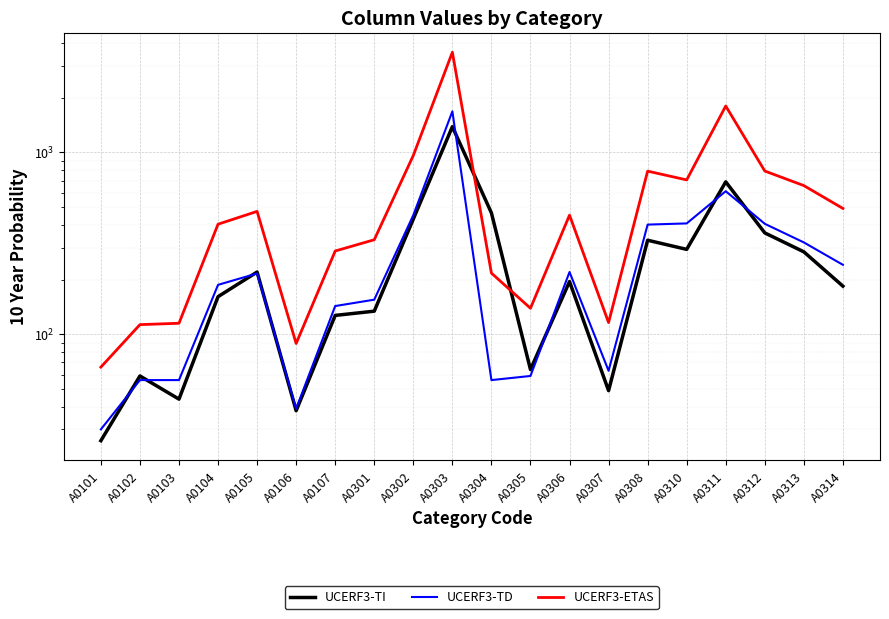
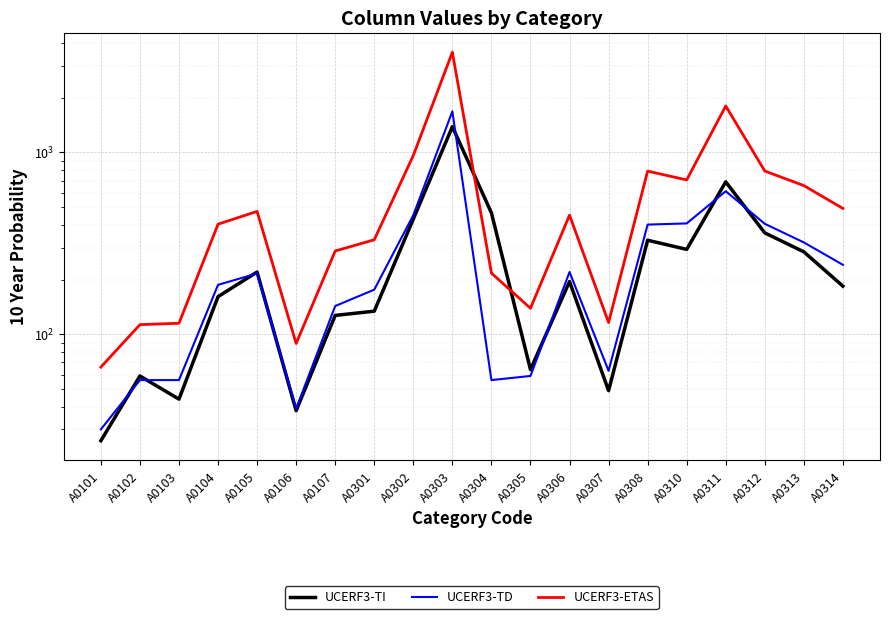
UCERF3-TD, A0301: 160 -> 180
